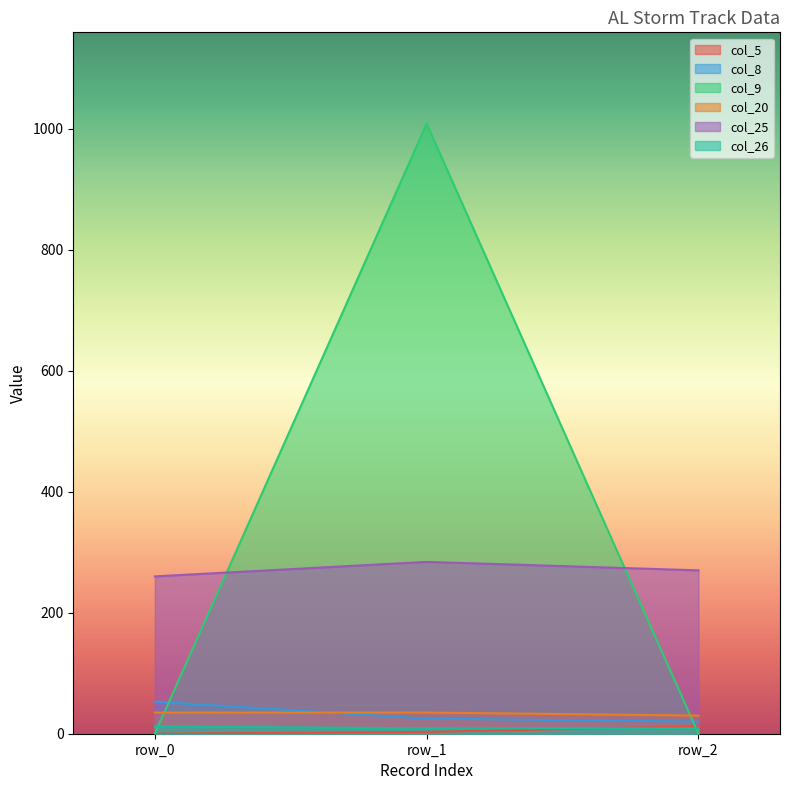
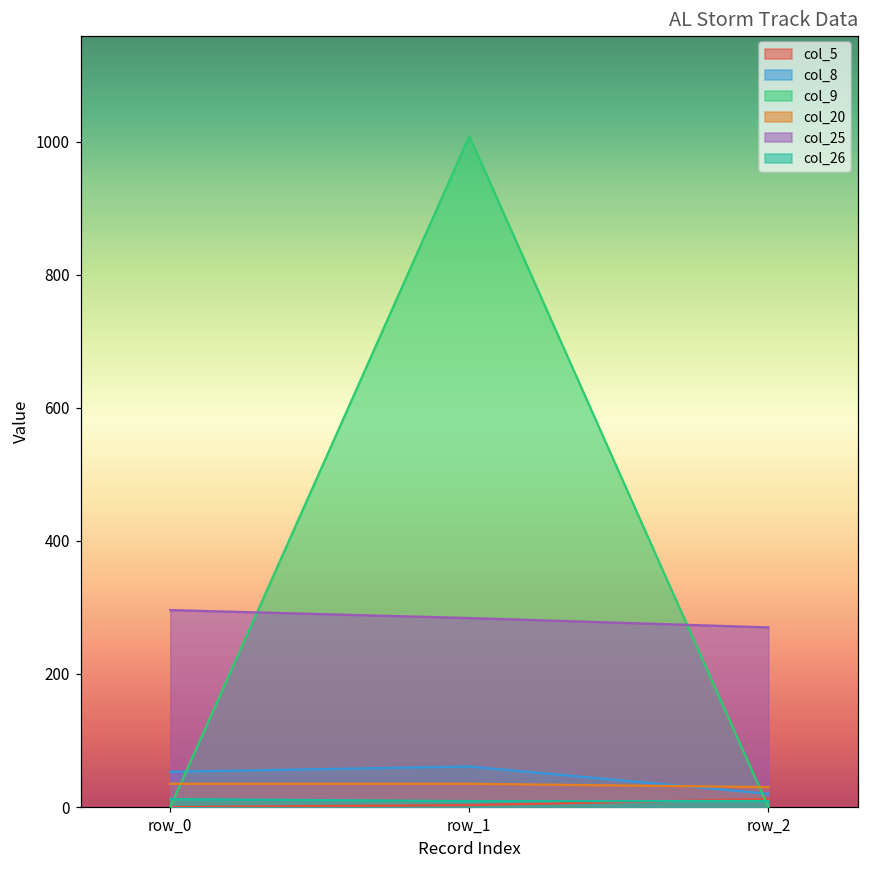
col_25, row_0: 260 -> 300
col_8, row_1: 30 -> 60
